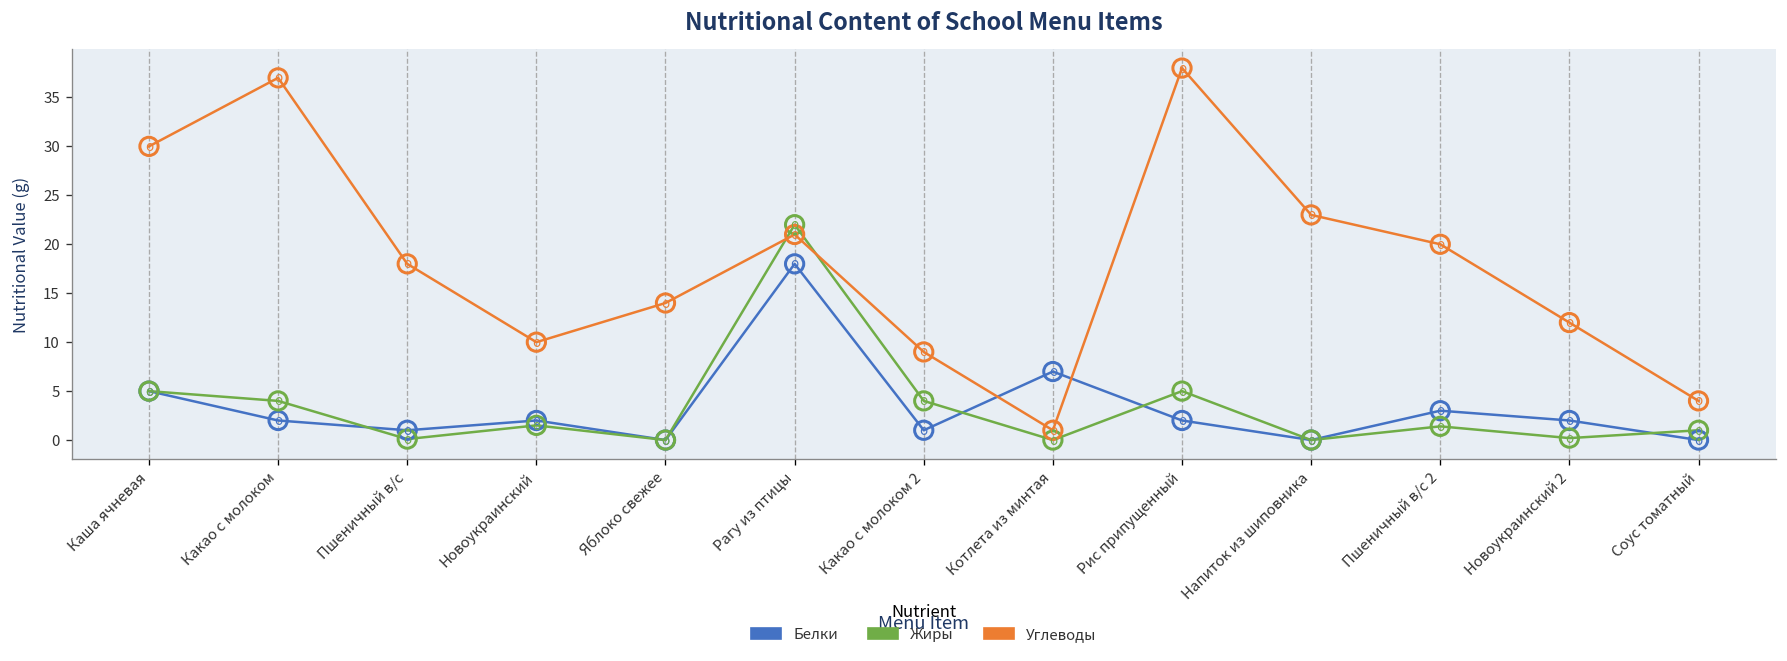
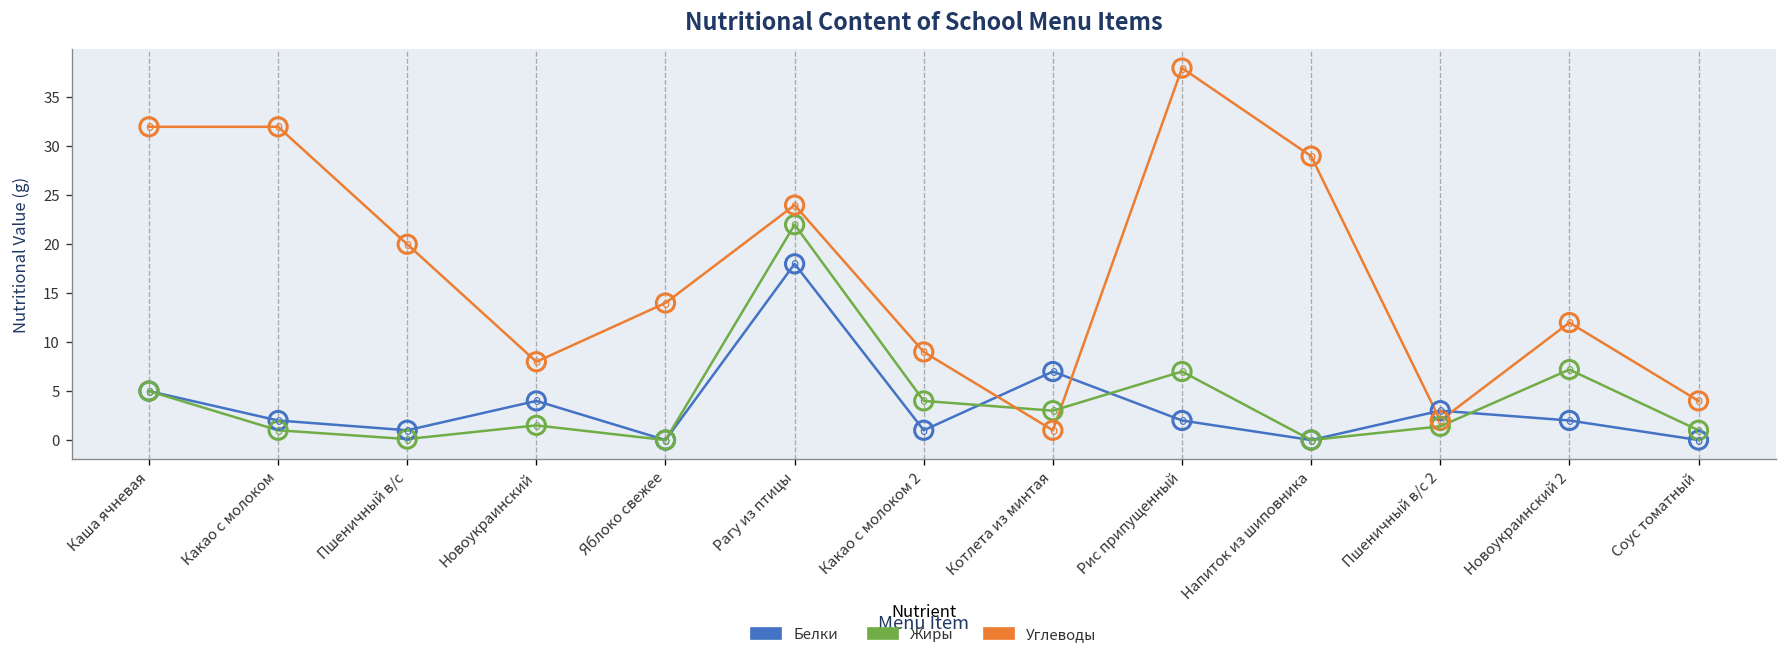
Углеводы, Каша ячневая: 30 -> 32
Жиры, Какао с молоком: 4 -> 1
Углеводы, Какао с молоком: 37 -> 32
Углеводы, Пшеничный в/с: 18 -> 20
Белки, Новоукраинский: 2 -> 4
Углеводы, Новоукраинский: 10 -> 8
Углеводы, Рагу из птицы: 21 -> 24
Жиры, Котлета из минтая: 0 -> 3
Жиры, Рис припущенный: 5 -> 7
Углеводы, Напиток из шиповника: 23 -> 29
Углеводы, Пшеничный в/с 2: 20 -> 2
Жиры, Новоукраинский 2: 0 -> 7
